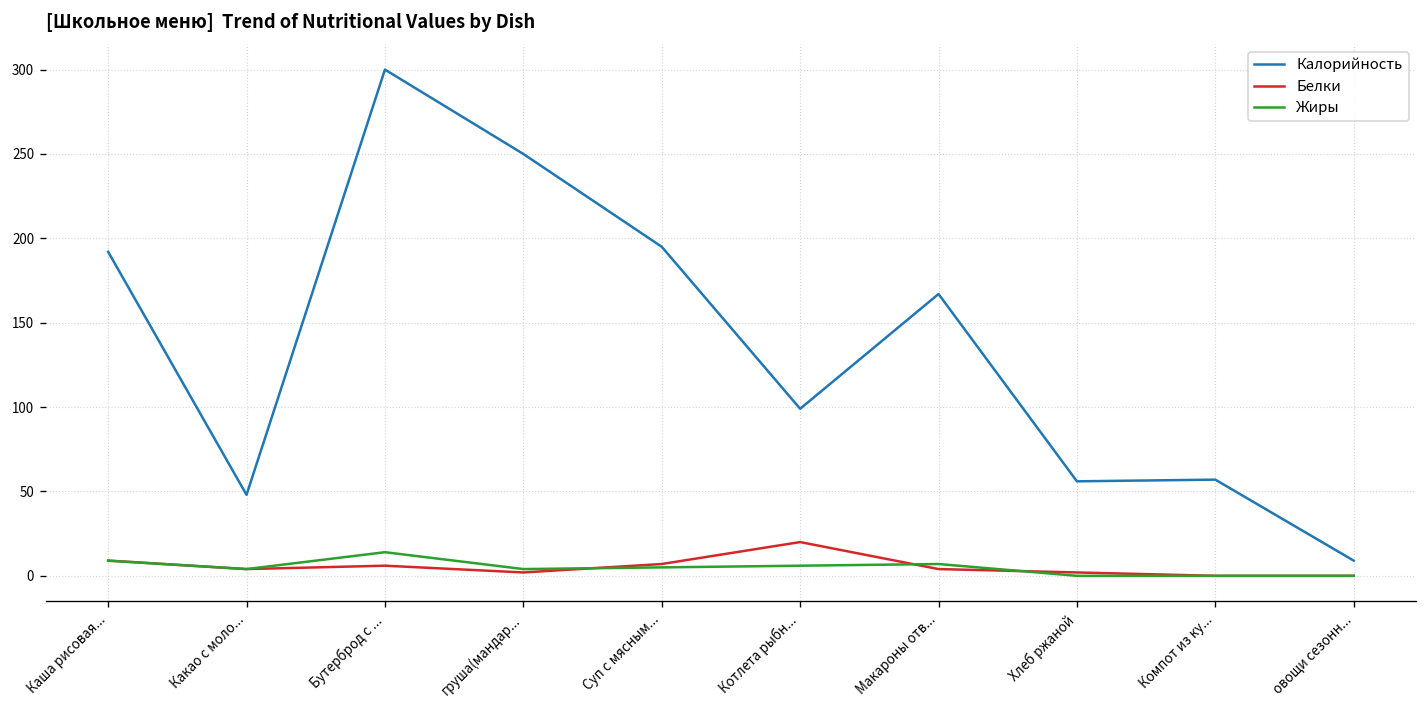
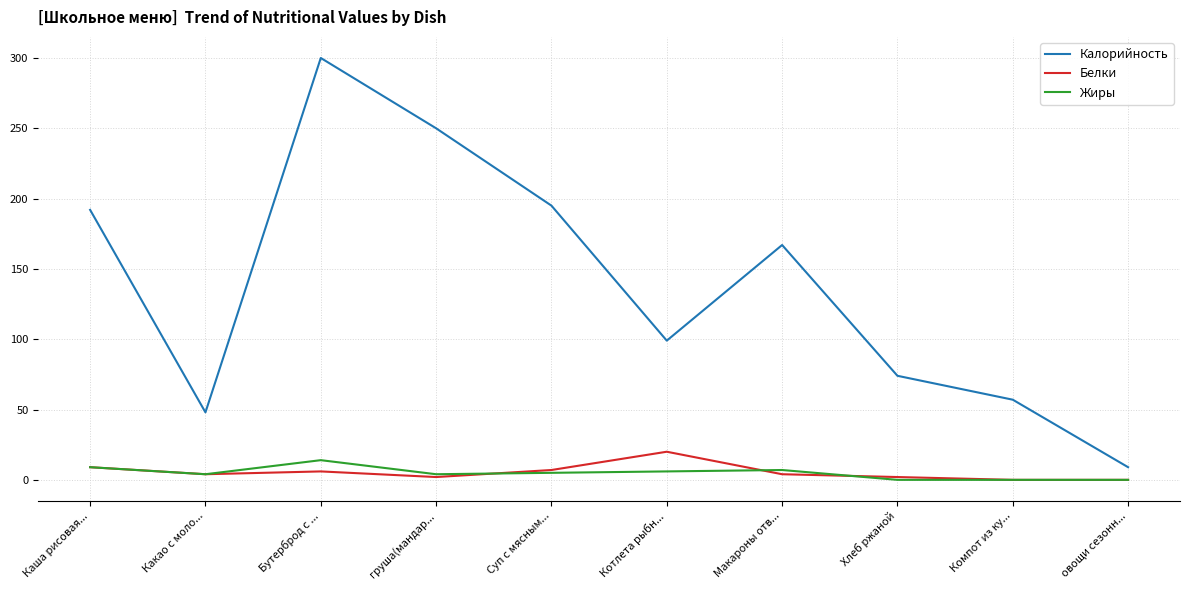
Калорийность, Хлеб ржаной: 56 -> 74
